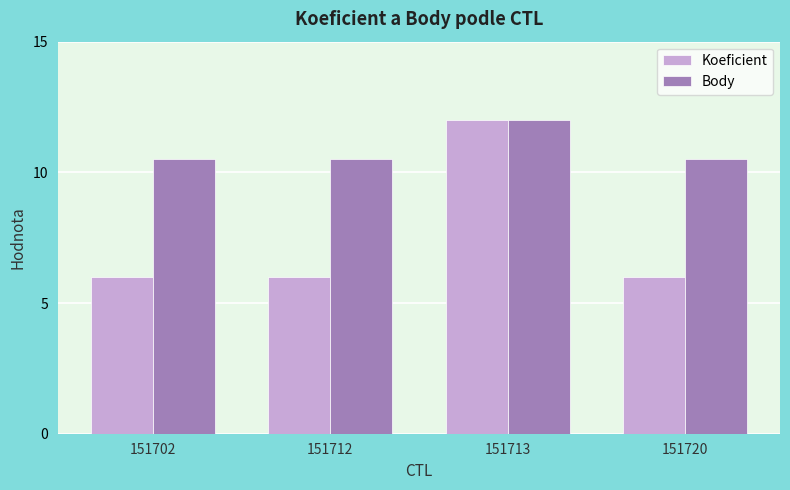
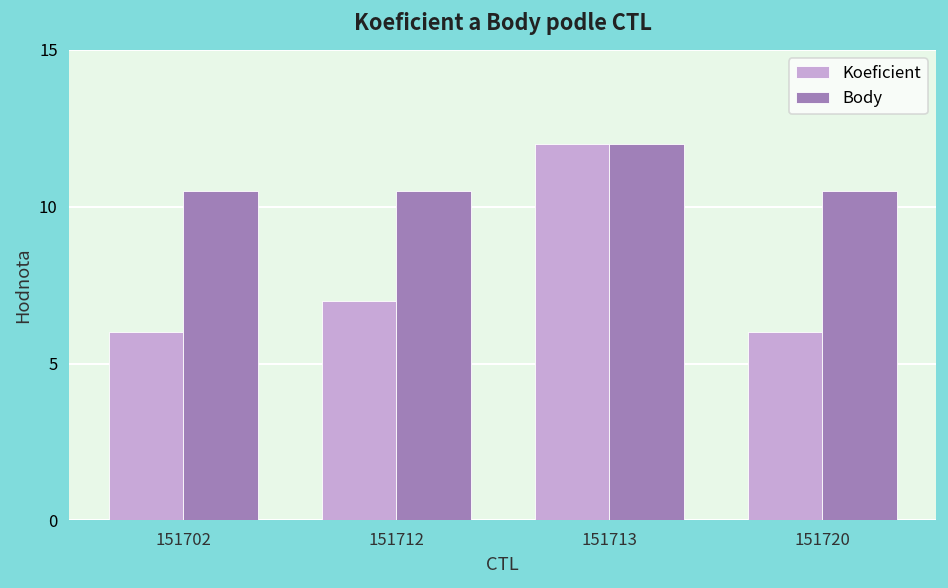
Koeficient, 151712: 6 -> 7
